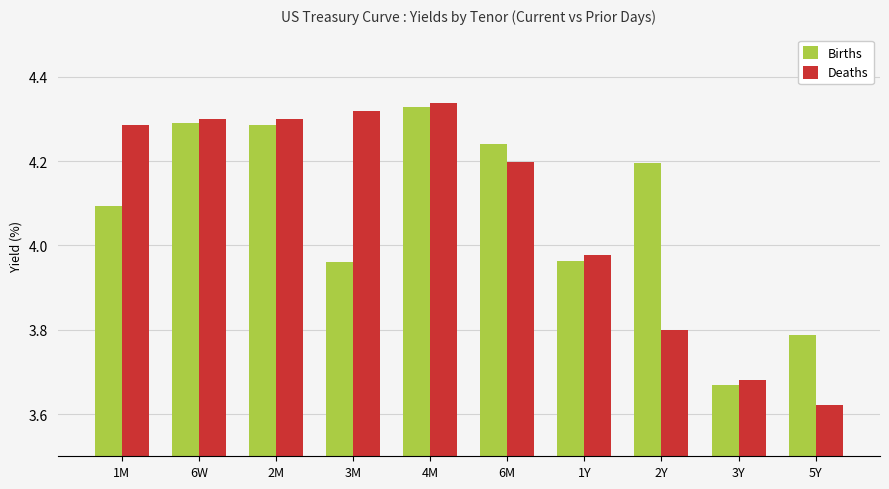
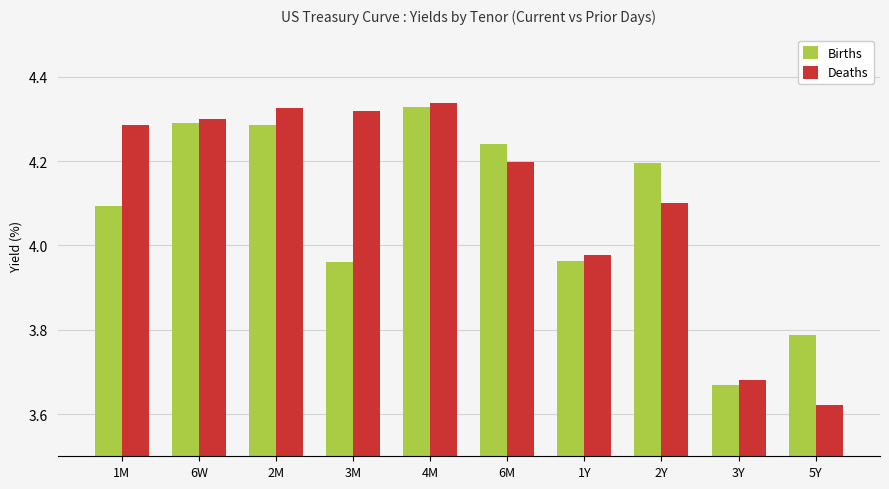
Deaths, 2M: 4.30 -> 4.33
Deaths, 2Y: 3.8 -> 4.1
